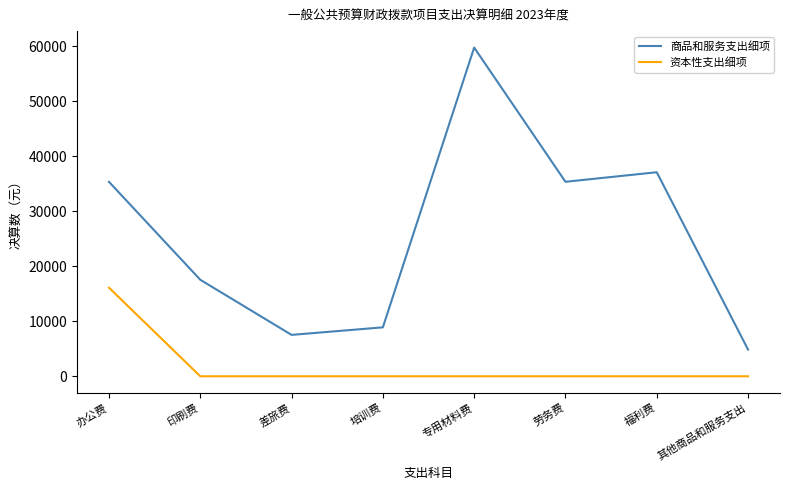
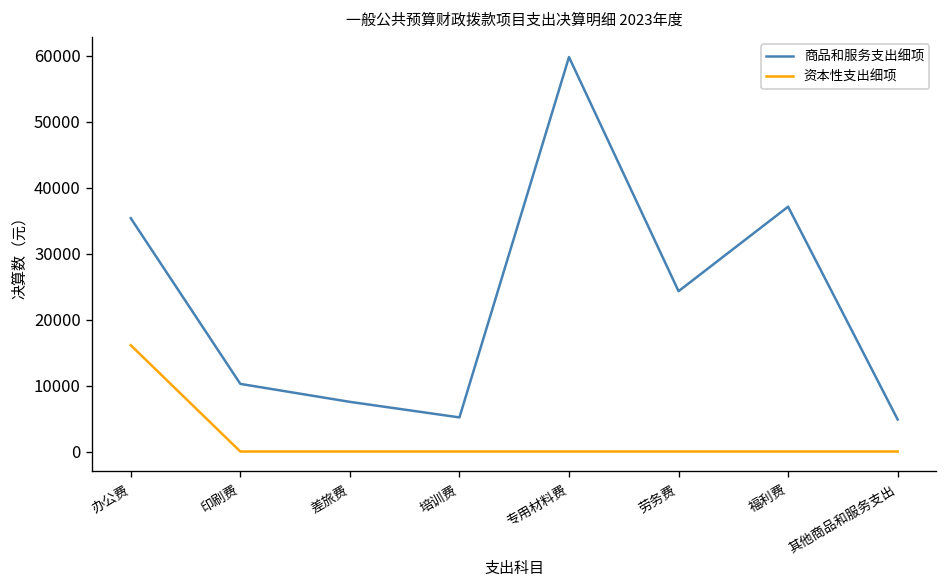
商品和服务支出细项, 印刷费: 18000 -> 10000
商品和服务支出细项, 培训费: 9000 -> 5000
商品和服务支出细项, 劳务费: 35000 -> 24000
